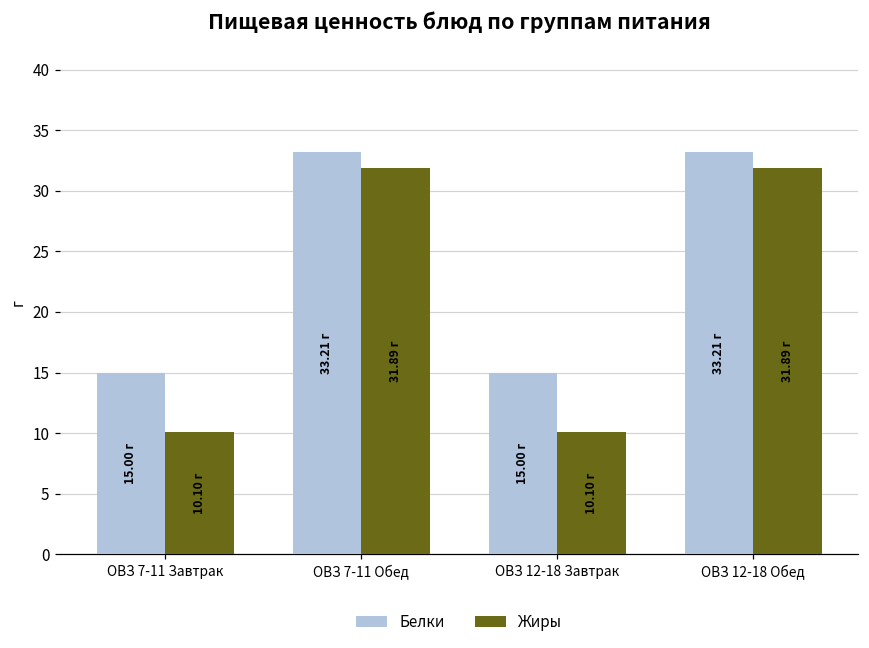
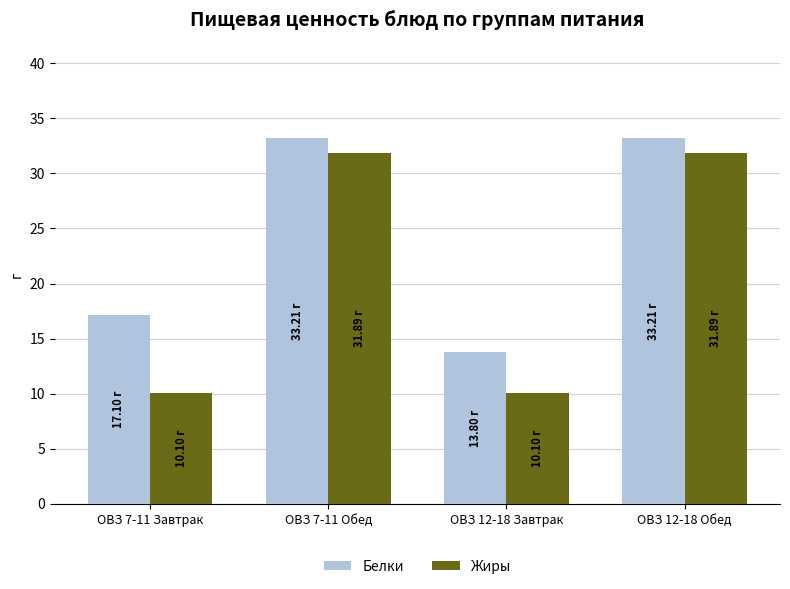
Белки, ОВЗ 7-11 Завтрак: 15.00 -> 17.10
Белки, ОВЗ 12-18 Завтрак: 15.00 -> 13.80
